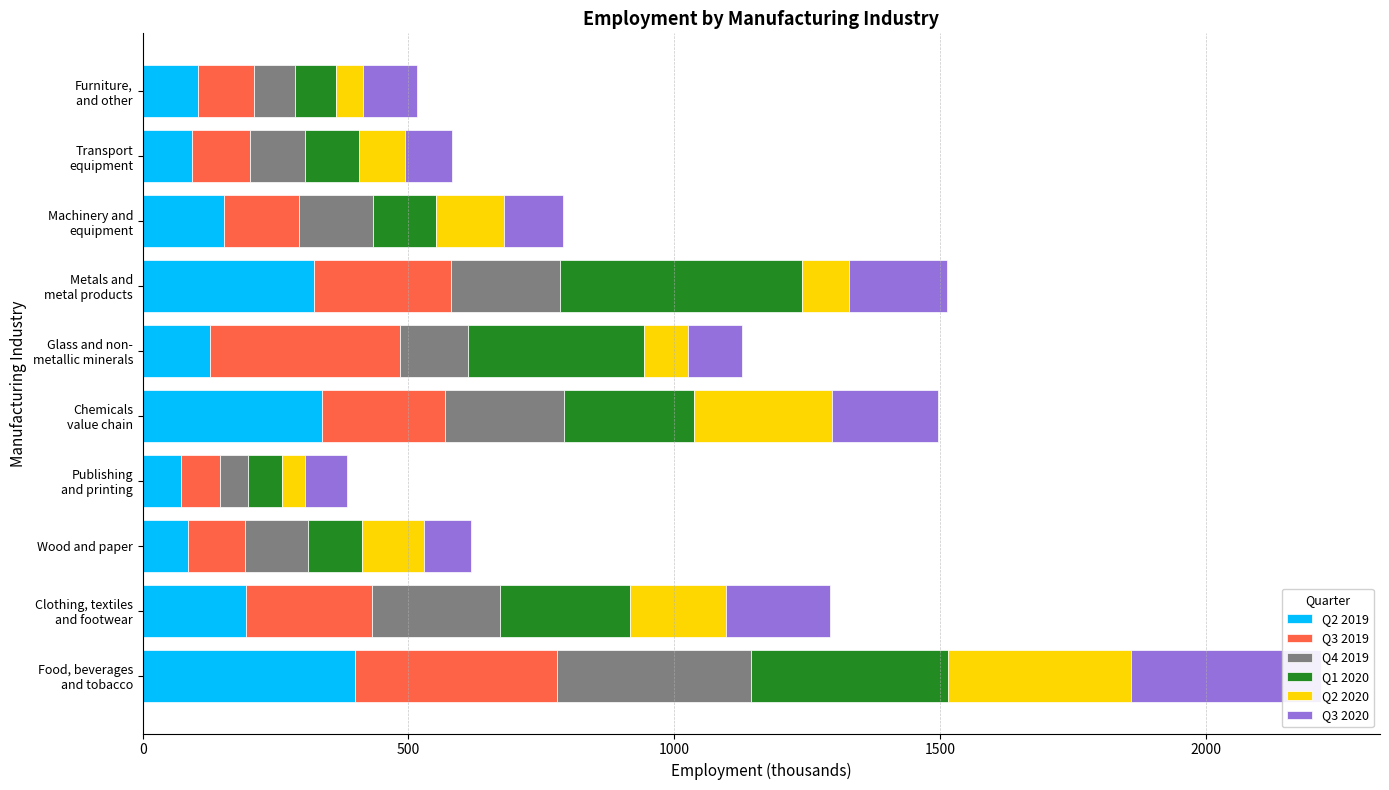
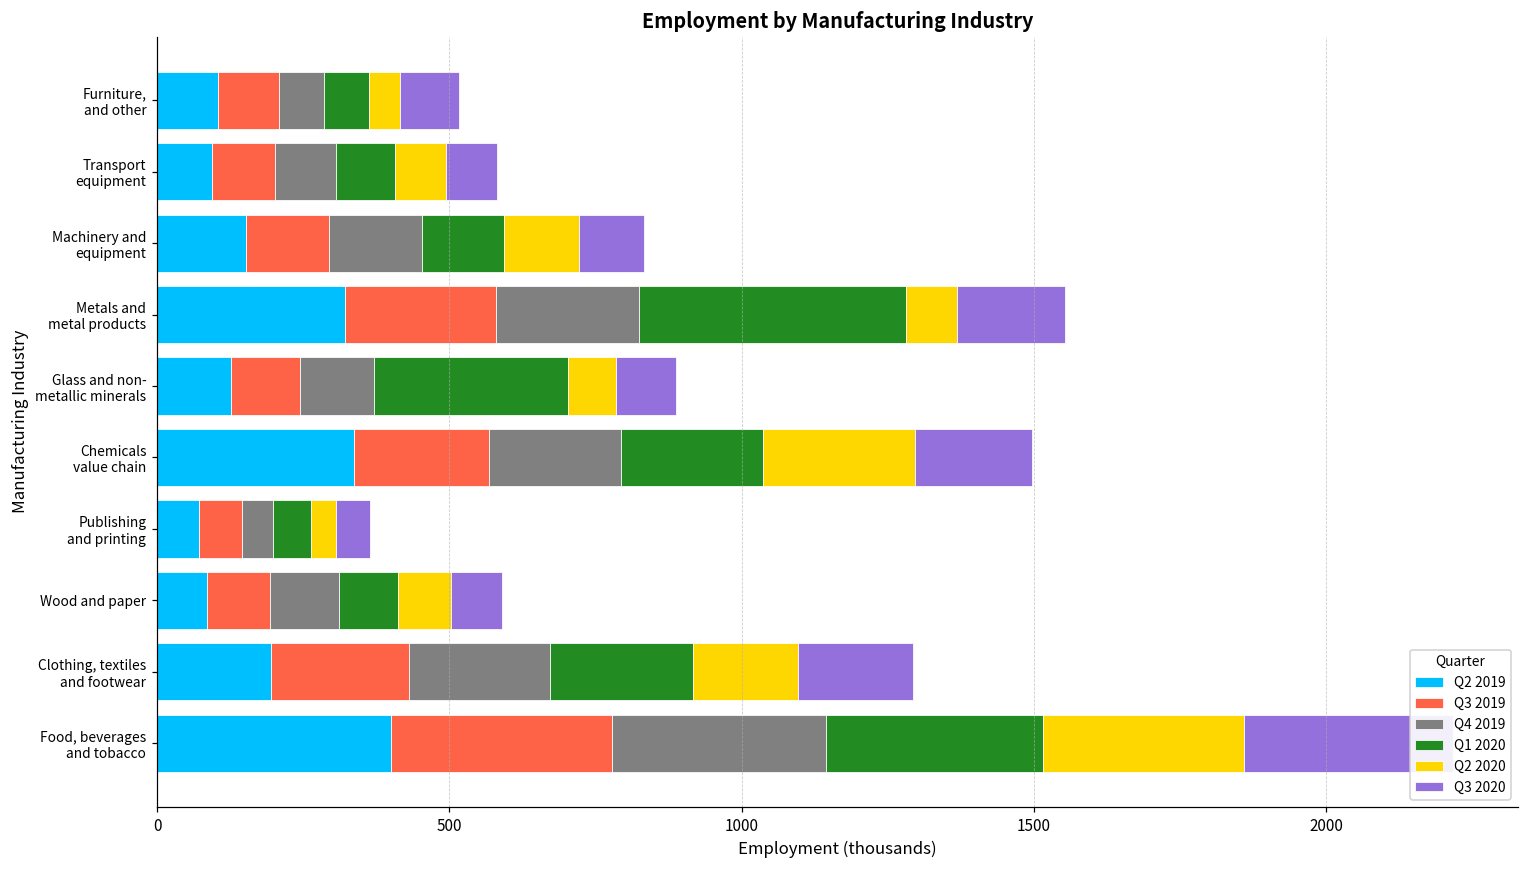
Q4 2019, Machinery and equipment: 140 -> 160
Q1 2020, Machinery and equipment: 120 -> 140
Q4 2019, Metals and metal products: 200 -> 240
Q3 2019, Glass and non- metallic minerals: 360 -> 120
Q3 2020, Publishing and printing: 80 -> 60
Q2 2020, Wood and paper: 120 -> 90
